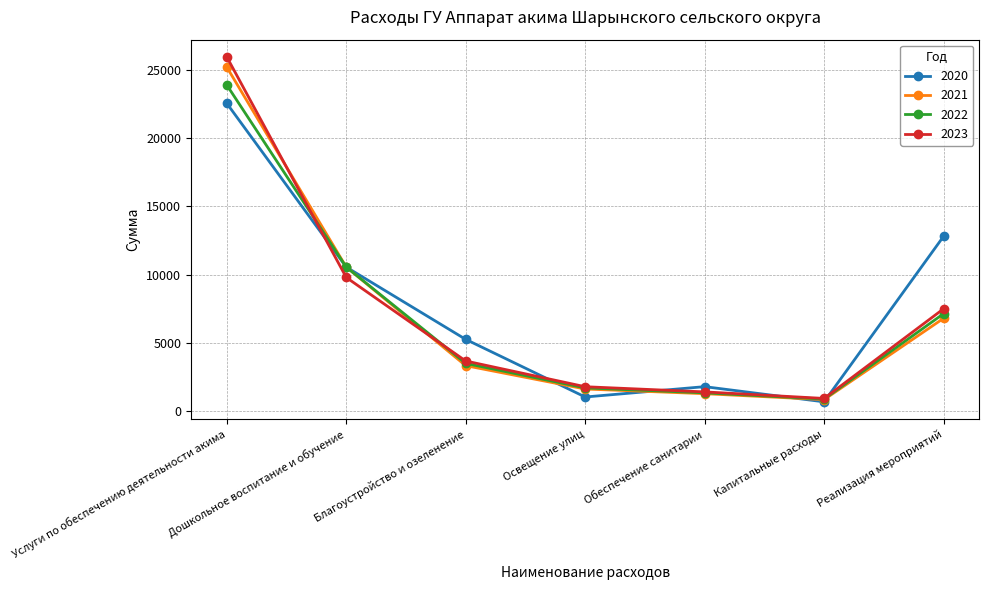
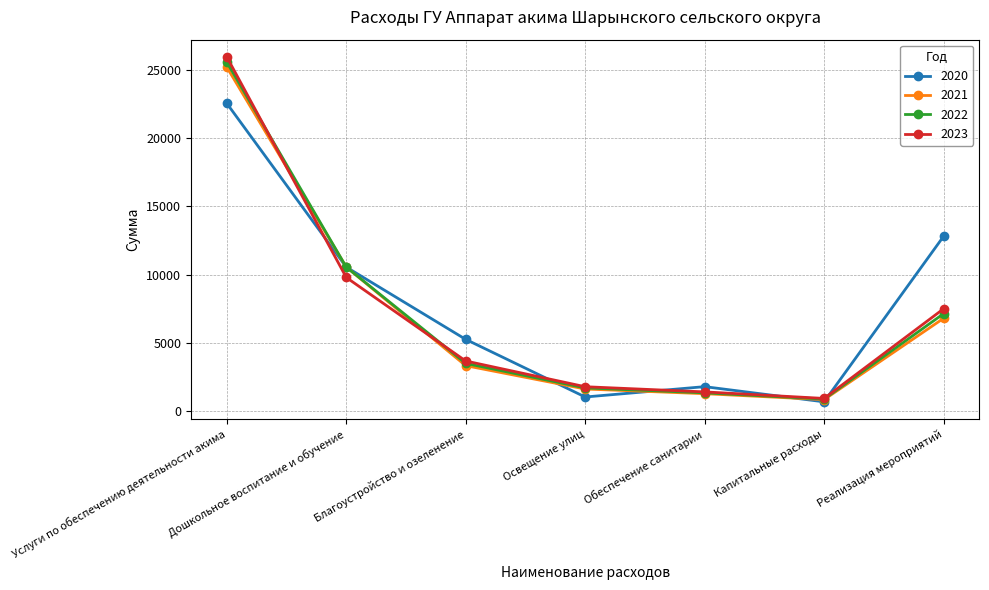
2022, Услуги по обеспечению деятельности акима: 23900 -> 25600
